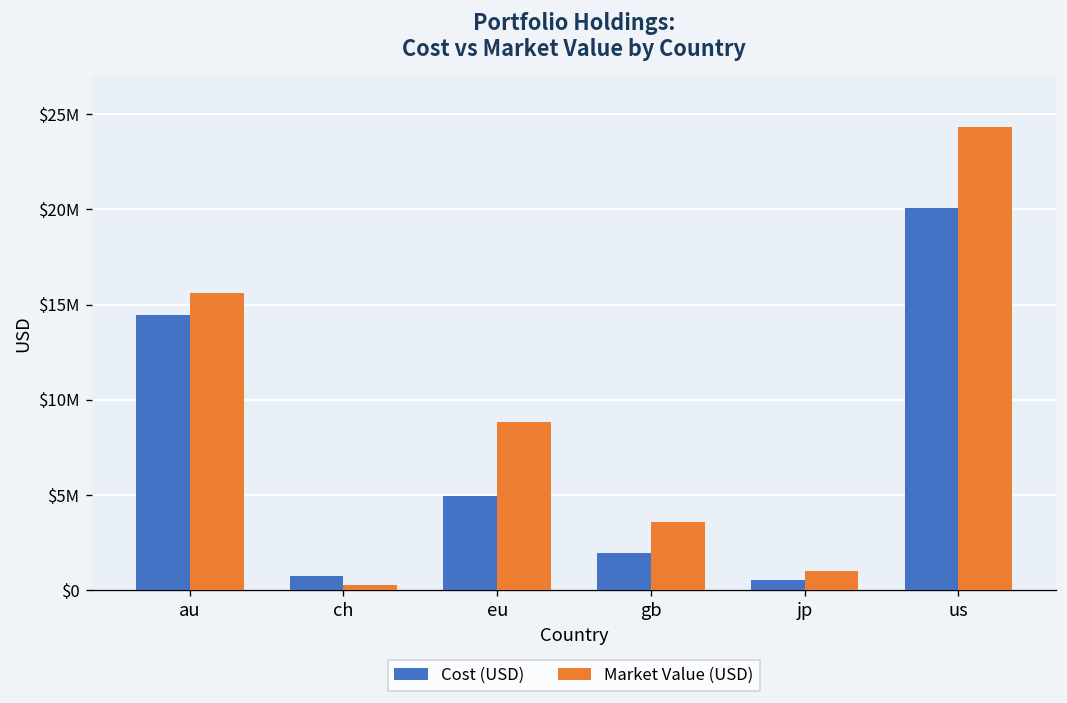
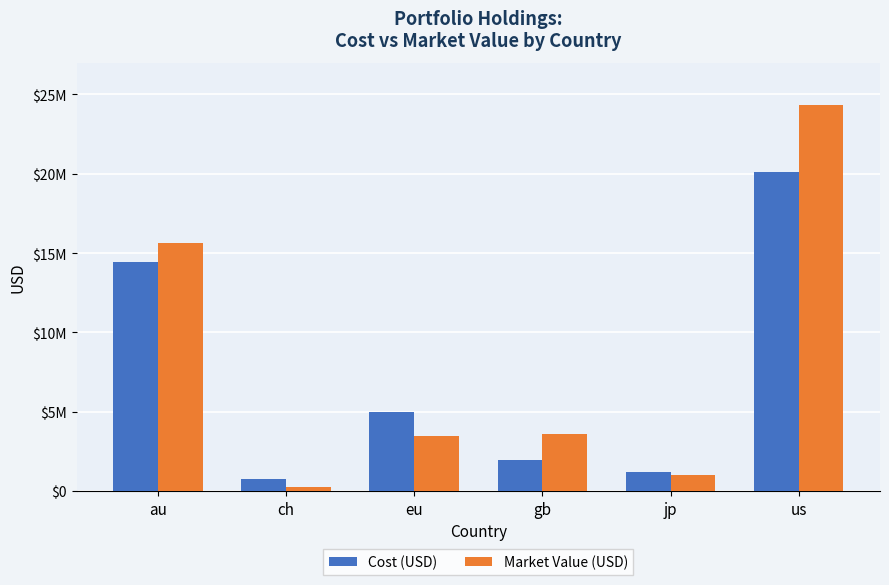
Market Value (USD), eu: $8800000 -> $3500000
Cost (USD), jp: $500000 -> $1200000
